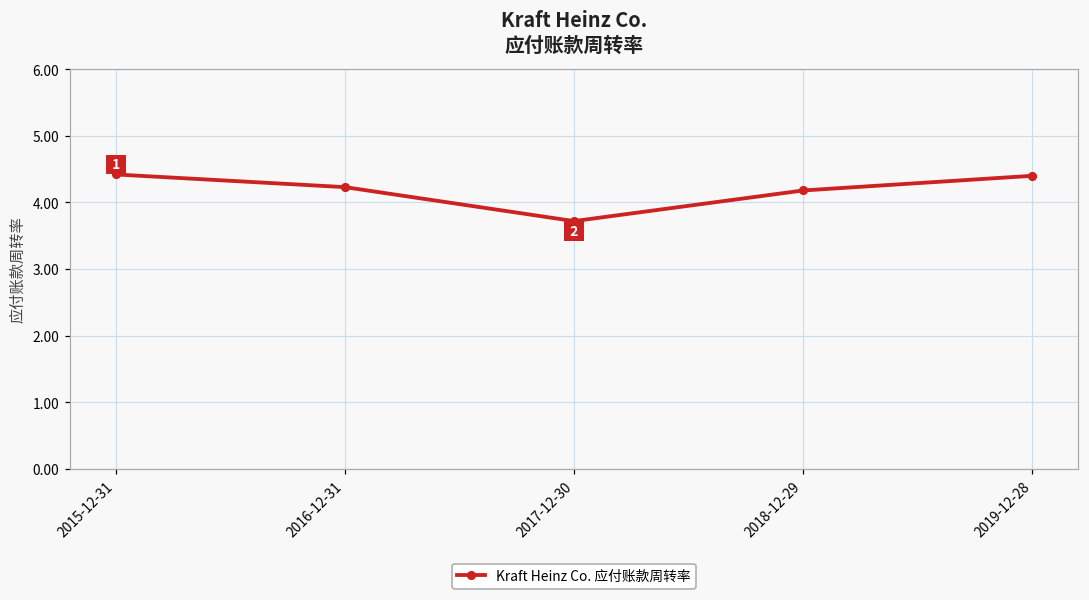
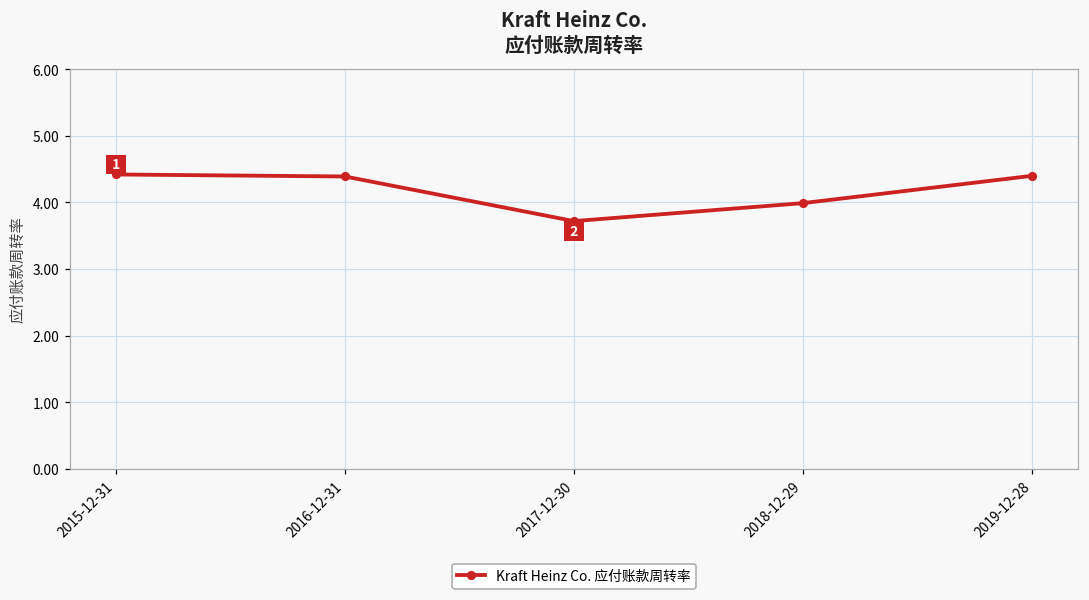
2016-12-31: 4.2 -> 4.4
2018-12-29: 4.2 -> 4.0
